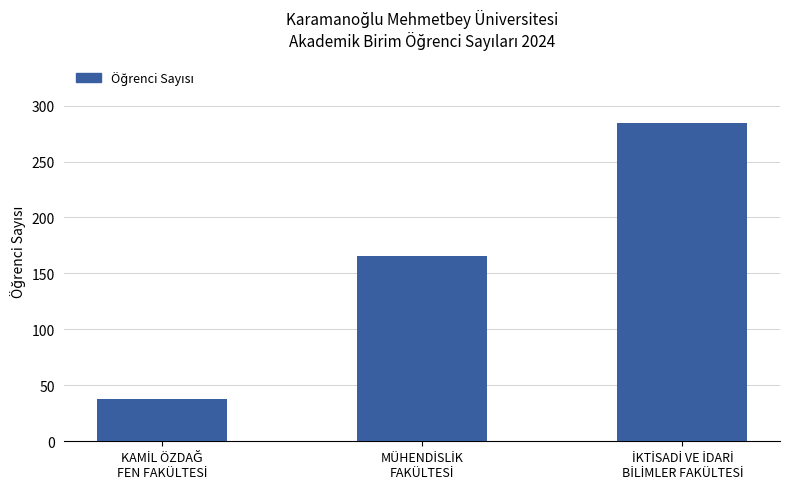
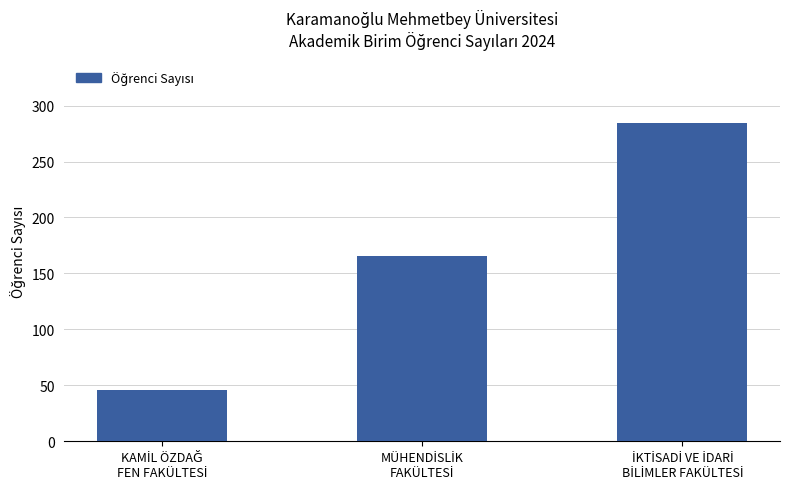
KAMİL ÖZDAĞ FEN FAKÜLTESİ: 38 -> 46
